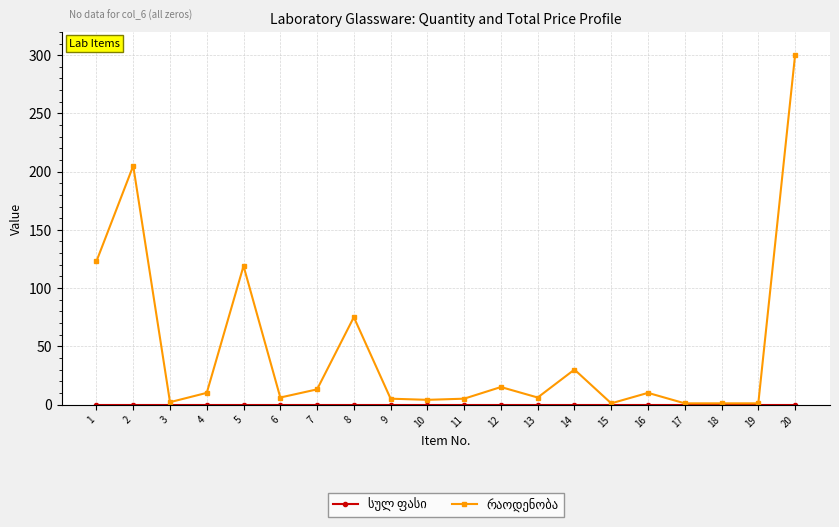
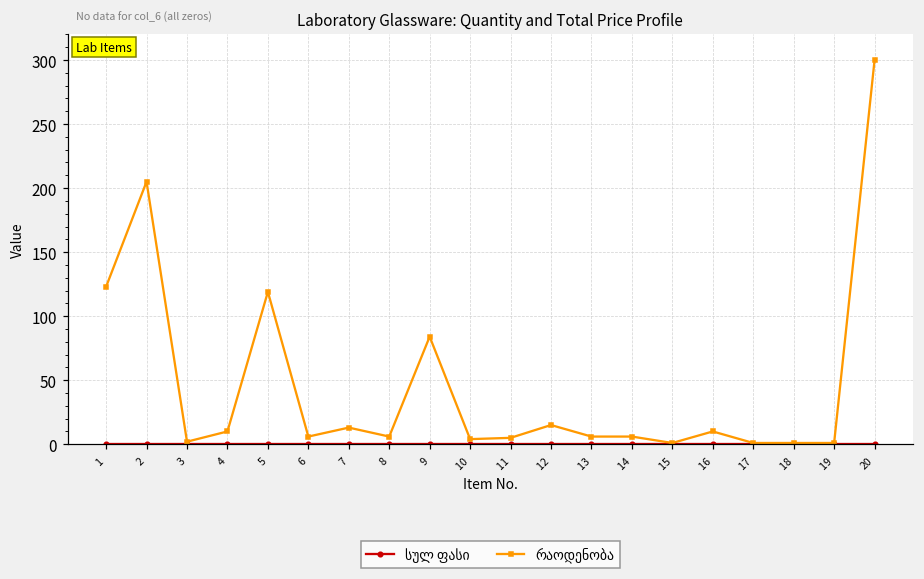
რაოდენობა, 8: 75 -> 6
რაოდენობა, 9: 5 -> 84
რაოდენობა, 14: 30 -> 6
